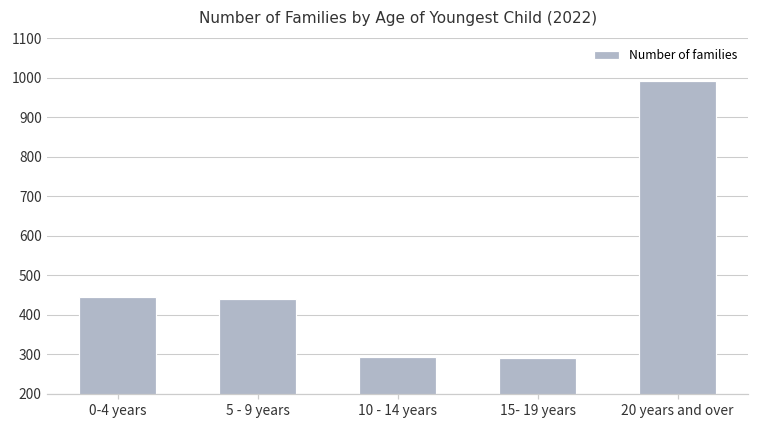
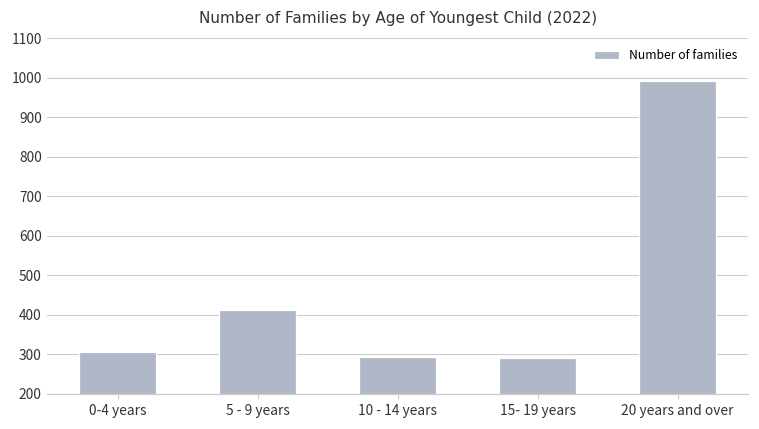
0-4 years: 450 -> 310
5 - 9 years: 440 -> 410
